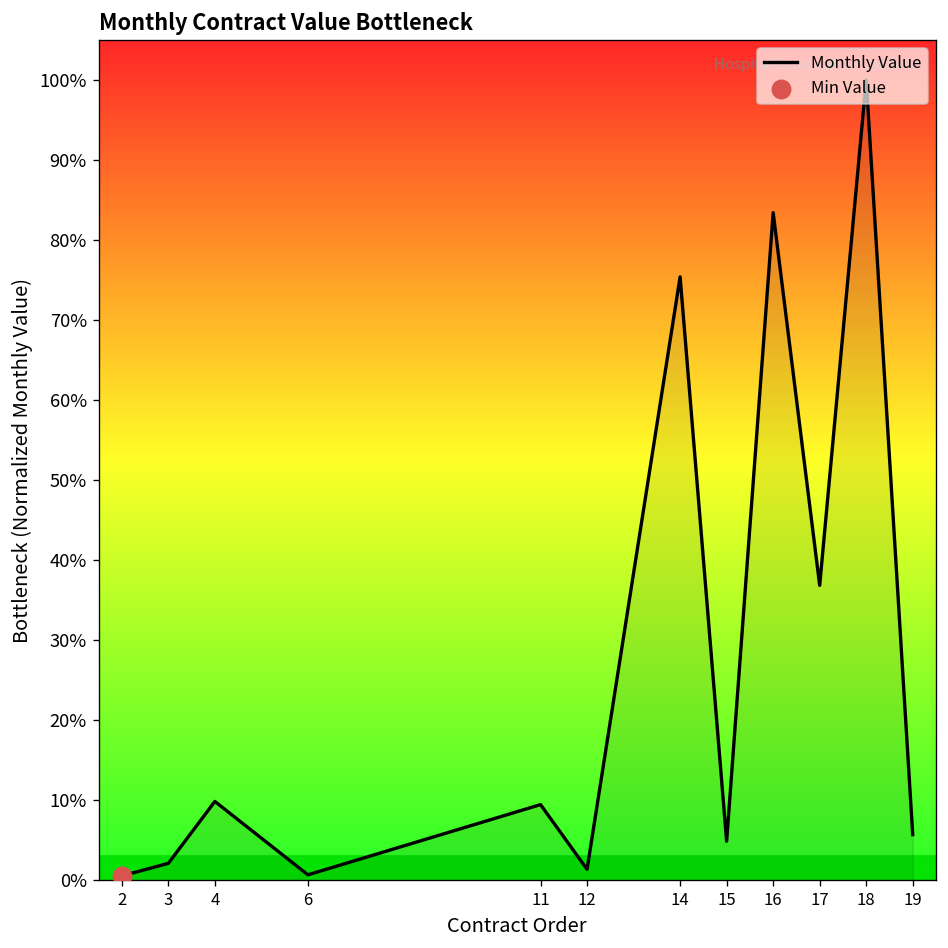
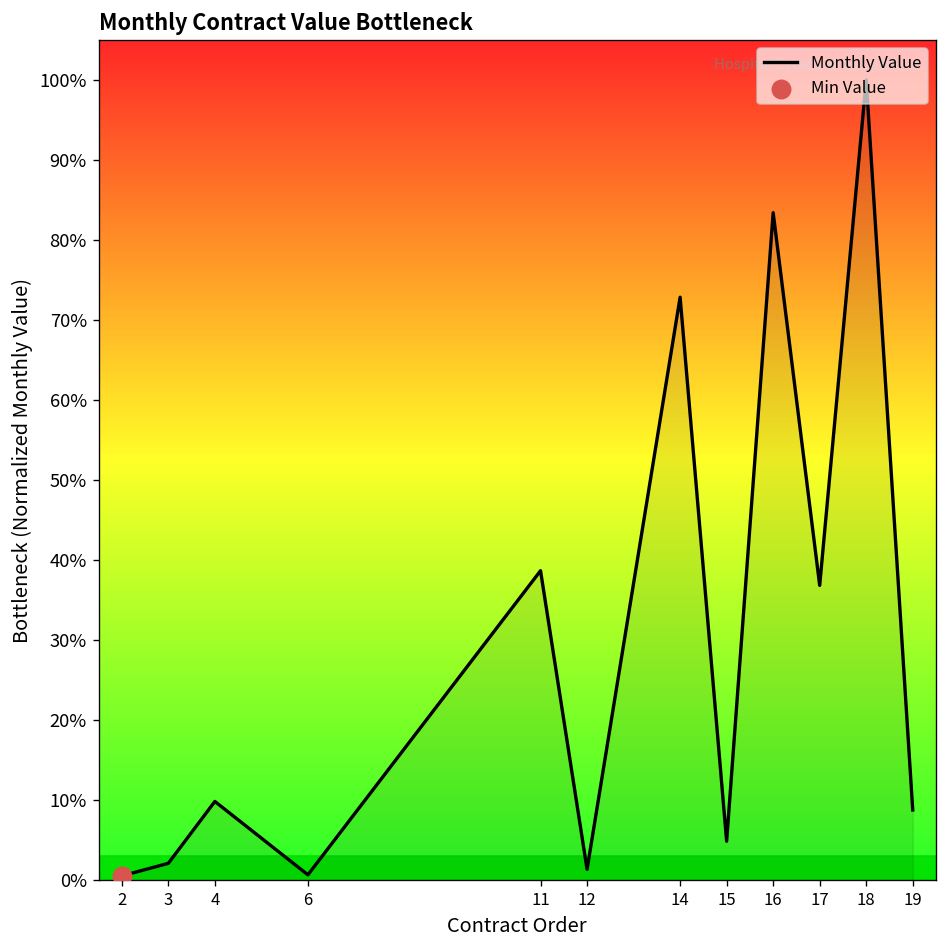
Monthly Value, 11: 9% -> 39%
Monthly Value, 14: 75% -> 73%
Monthly Value, 19: 6% -> 9%
